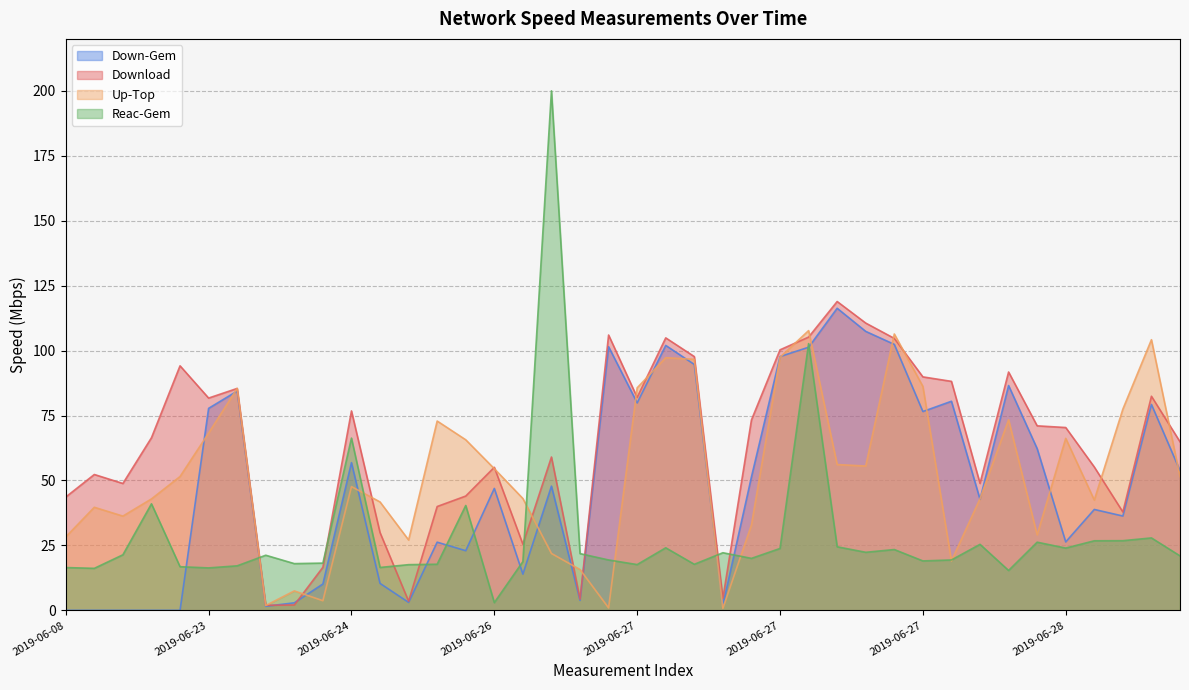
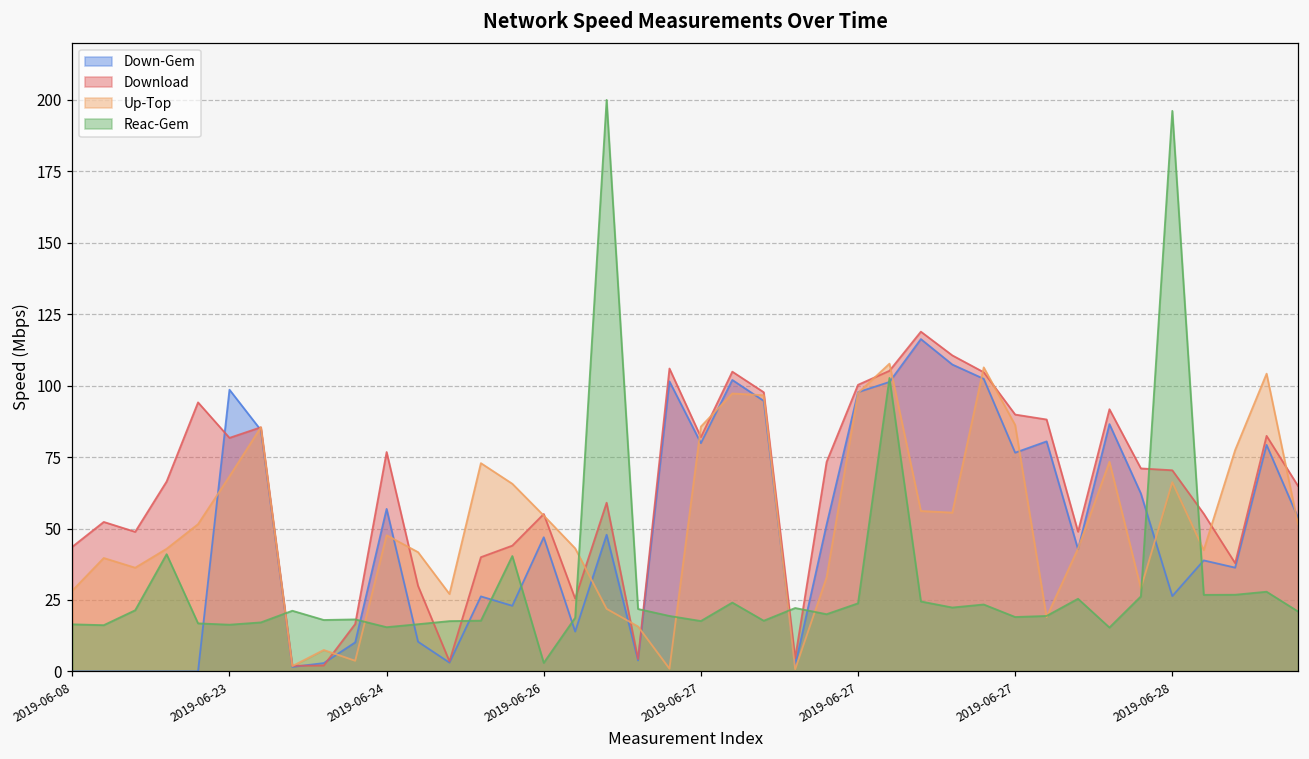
Down-Gem, 2019-06-23: 78 -> 99
Reac-Gem, 2019-06-24: 66 -> 15
Reac-Gem, 2019-06-28: 24 -> 196
